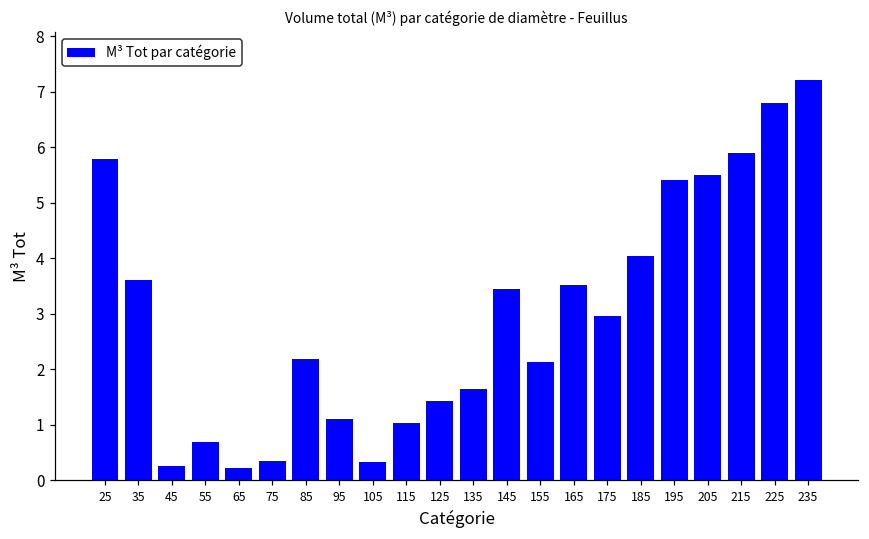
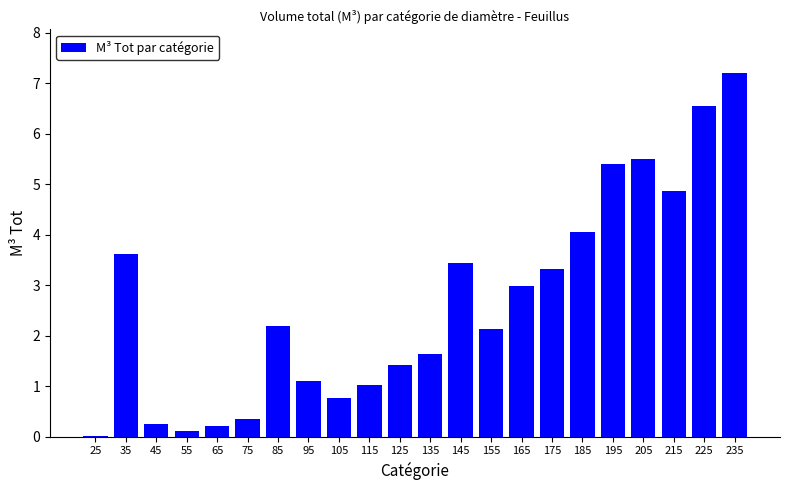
25: 5.8 -> 0.0
55: 0.7 -> 0.1
105: 0.3 -> 0.8
165: 3.5 -> 3.0
175: 3.0 -> 3.3
215: 5.9 -> 4.9
225: 6.8 -> 6.5
